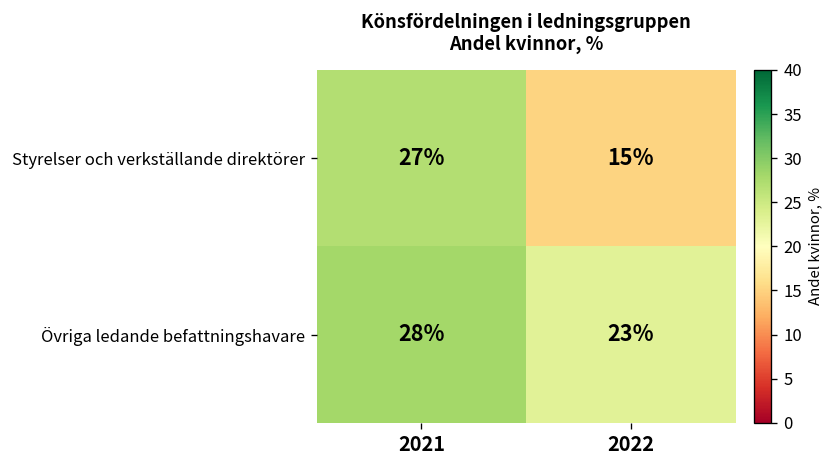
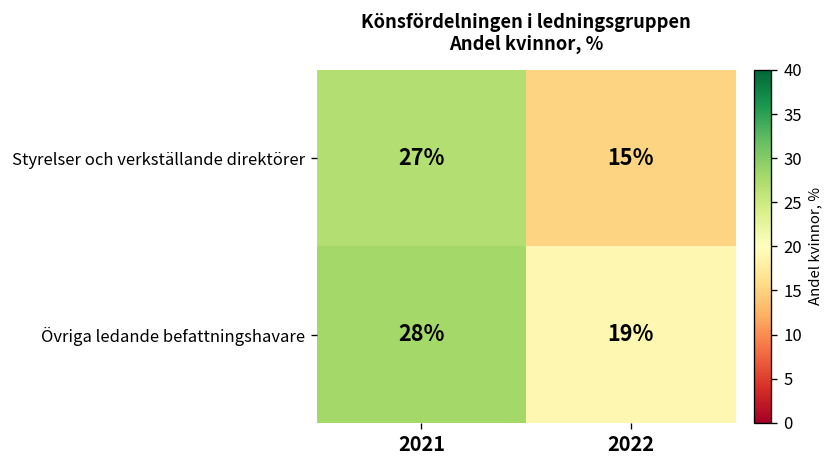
Övriga ledande befattningshavare, 2022: 23% -> 19%
